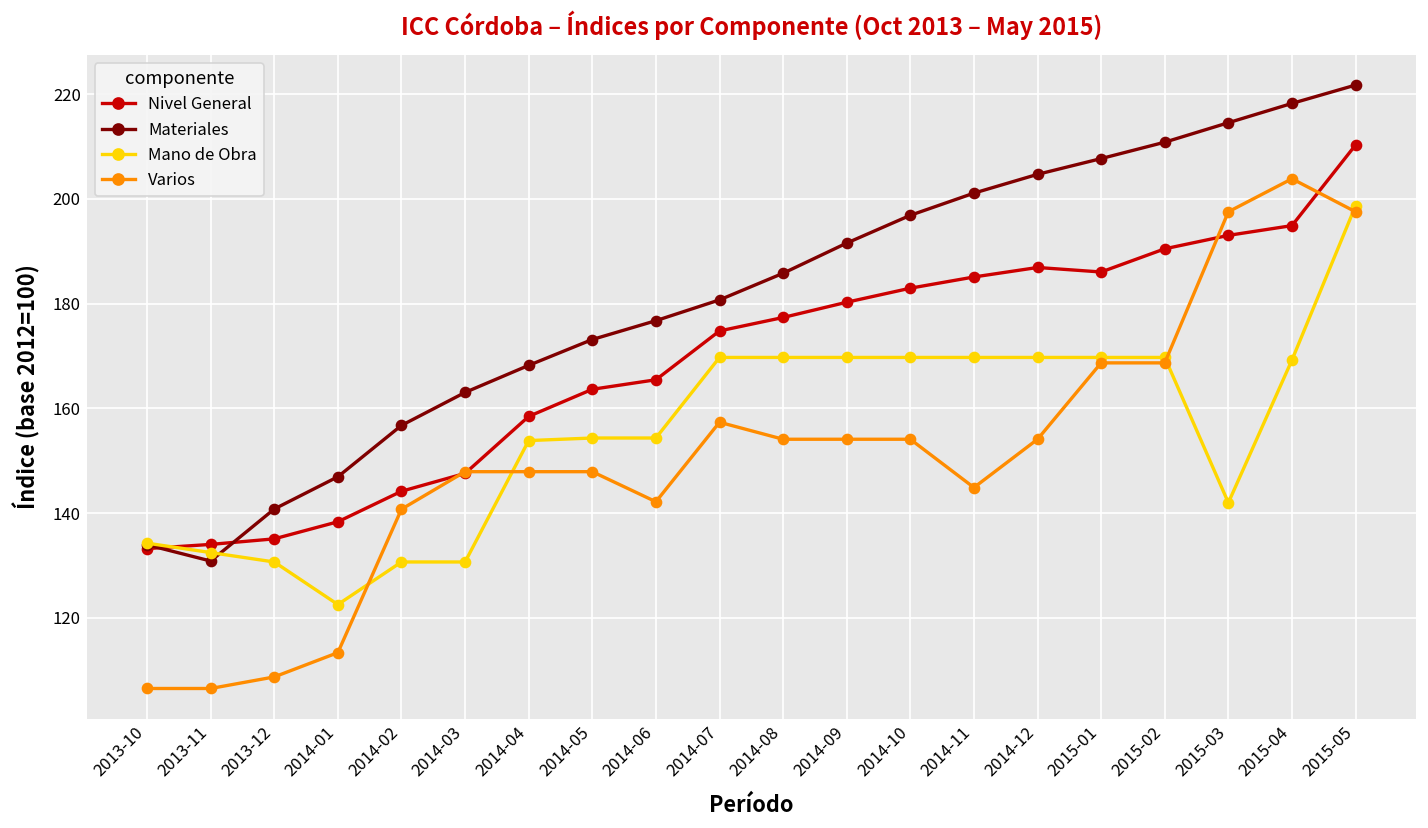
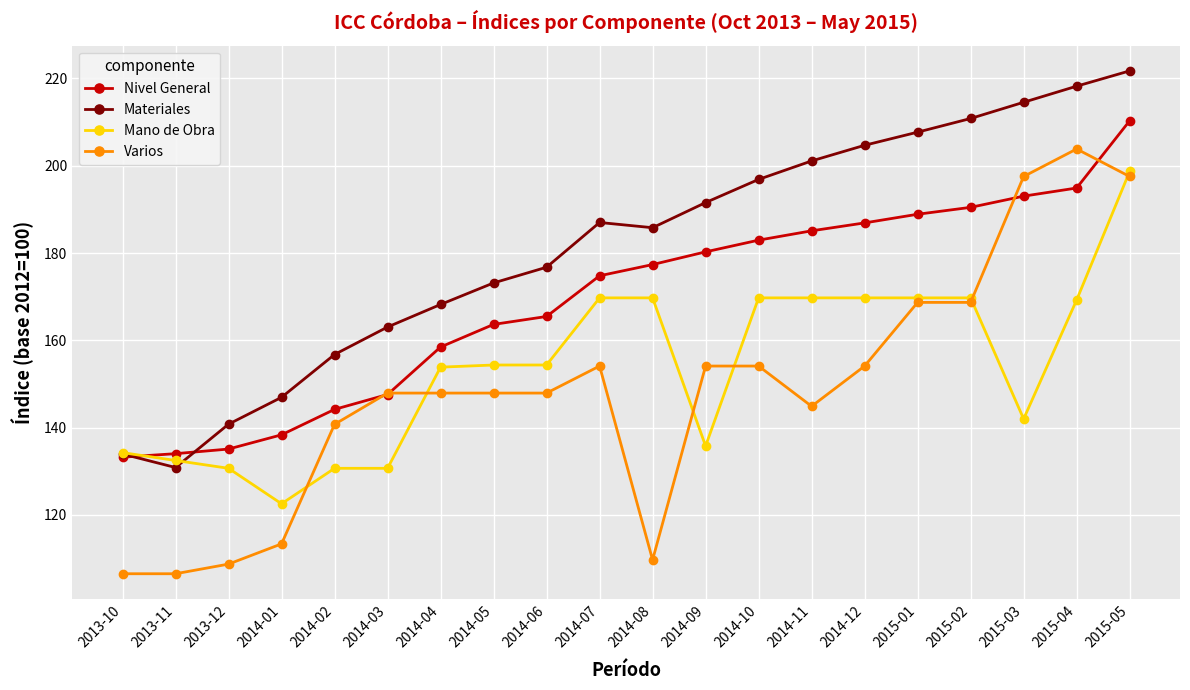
Varios, 2014-06: 142 -> 148
Materiales, 2014-07: 181 -> 187
Varios, 2014-07: 157 -> 154
Varios, 2014-08: 154 -> 110
Mano de Obra, 2014-09: 170 -> 136
Nivel General, 2015-01: 186 -> 189
